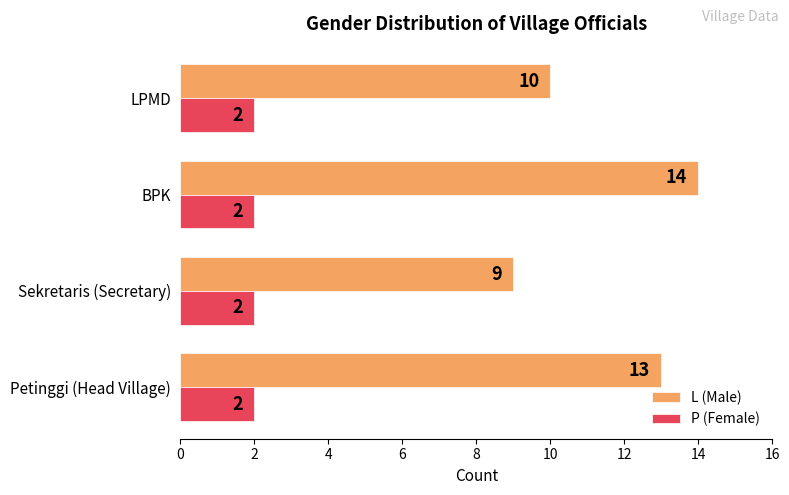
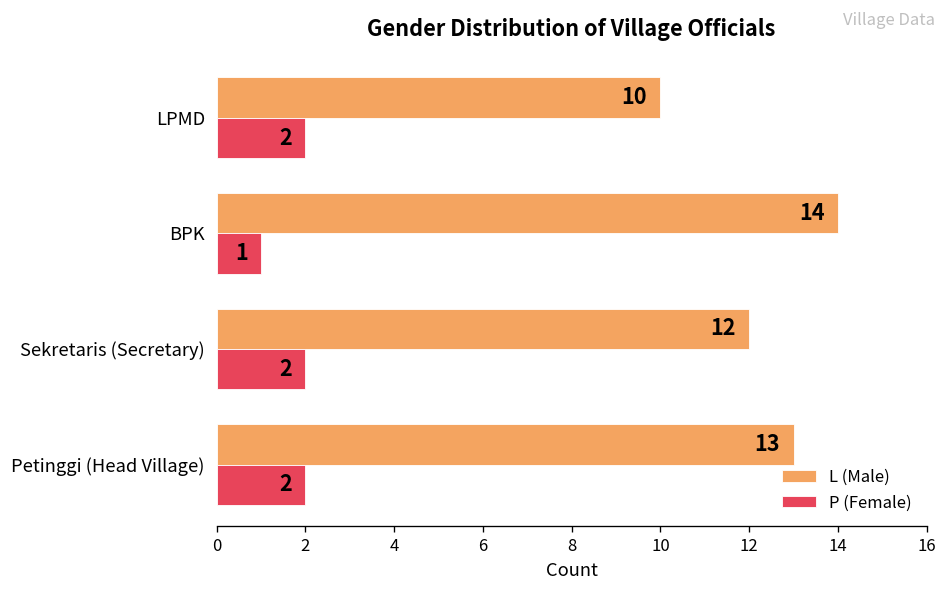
P (Female), BPK: 2 -> 1
L (Male), Sekretaris (Secretary): 9 -> 12
